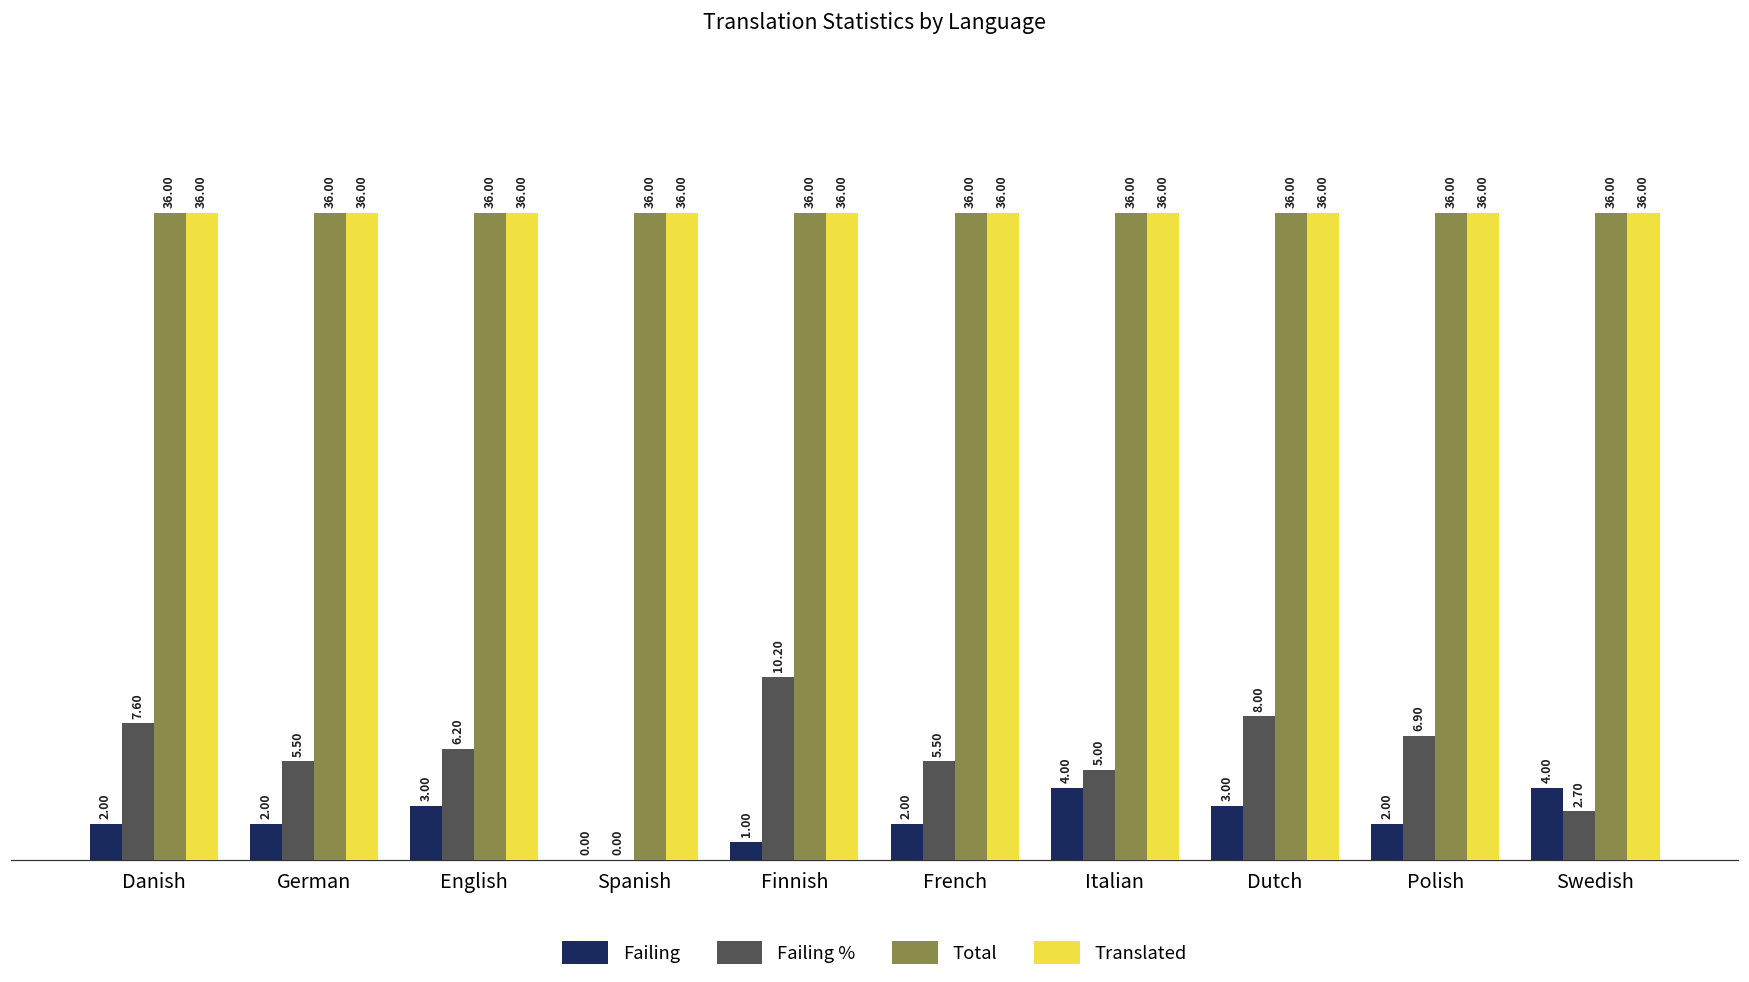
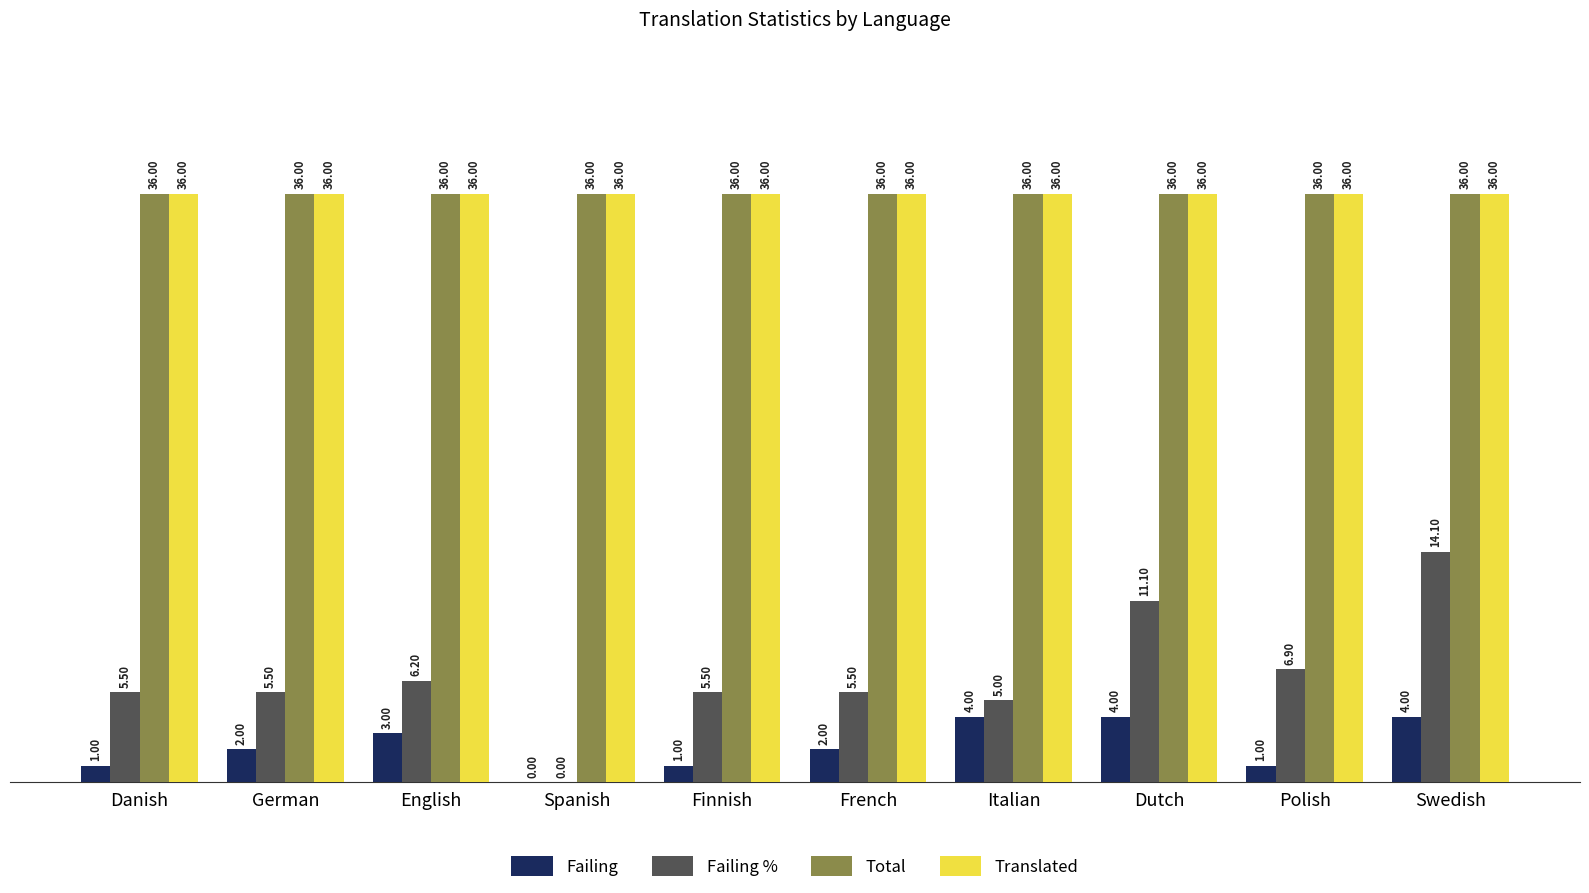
Failing, Danish: 2.00 -> 1.00
Failing %, Danish: 7.60 -> 5.50
Failing %, Finnish: 10.20 -> 5.50
Failing, Dutch: 3.00 -> 4.00
Failing %, Dutch: 8.00 -> 11.10
Failing, Polish: 2.00 -> 1.00
Failing %, Swedish: 2.70 -> 14.10
